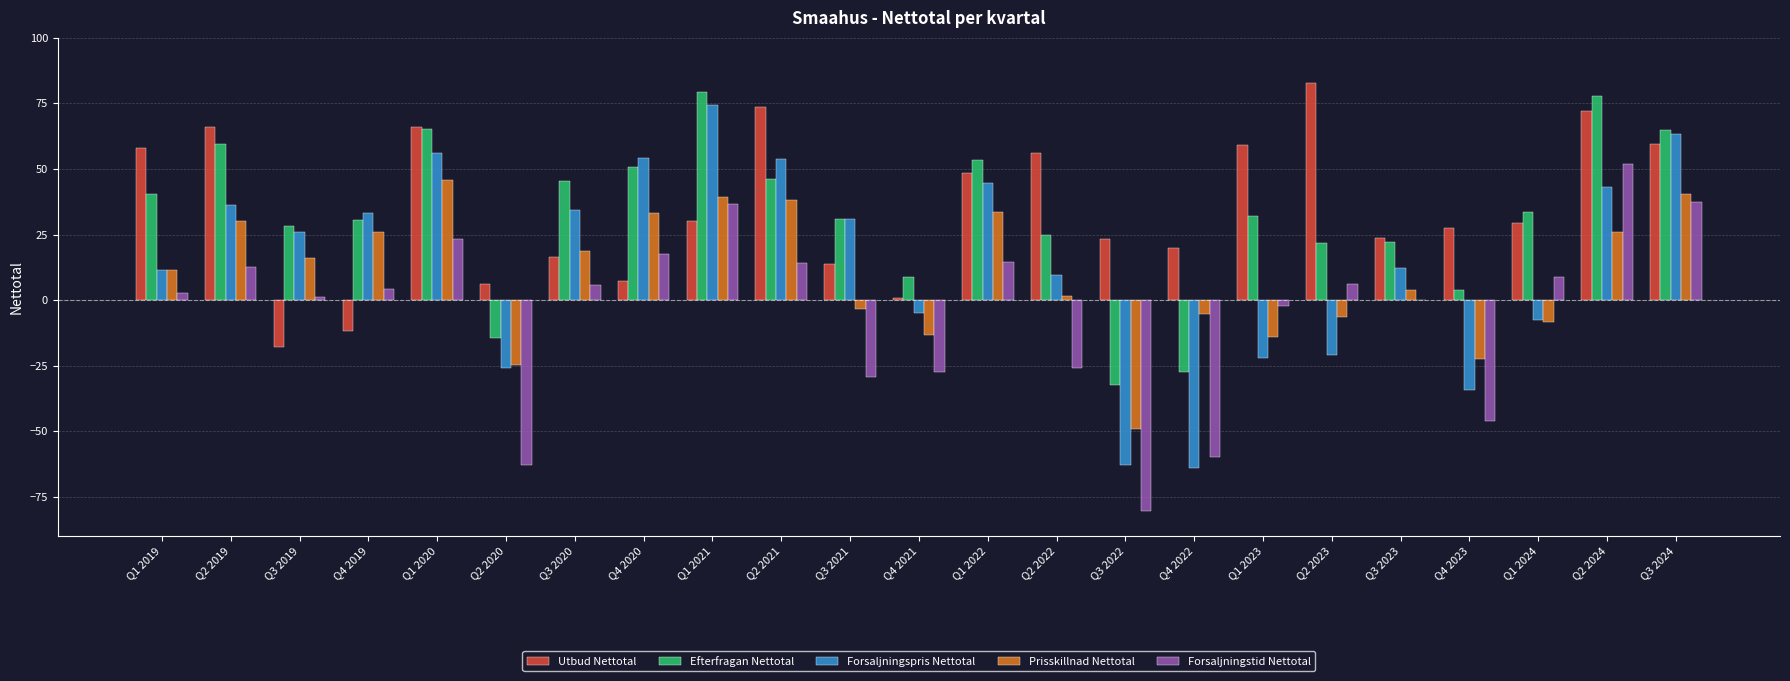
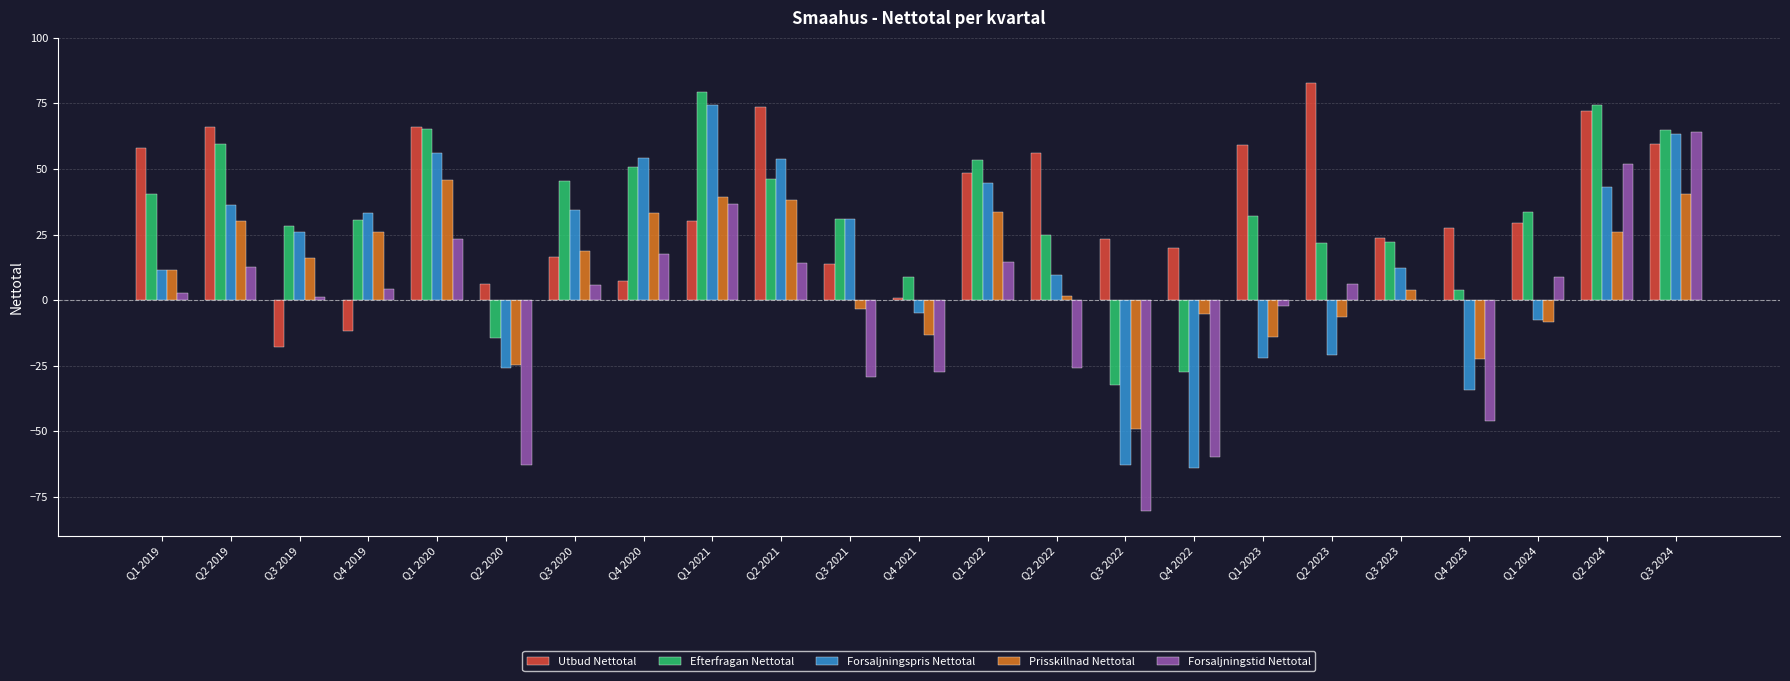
Efterfragan Nettotal, Q2 2024: 78 -> 74
Forsaljningstid Nettotal, Q3 2024: 37 -> 64
